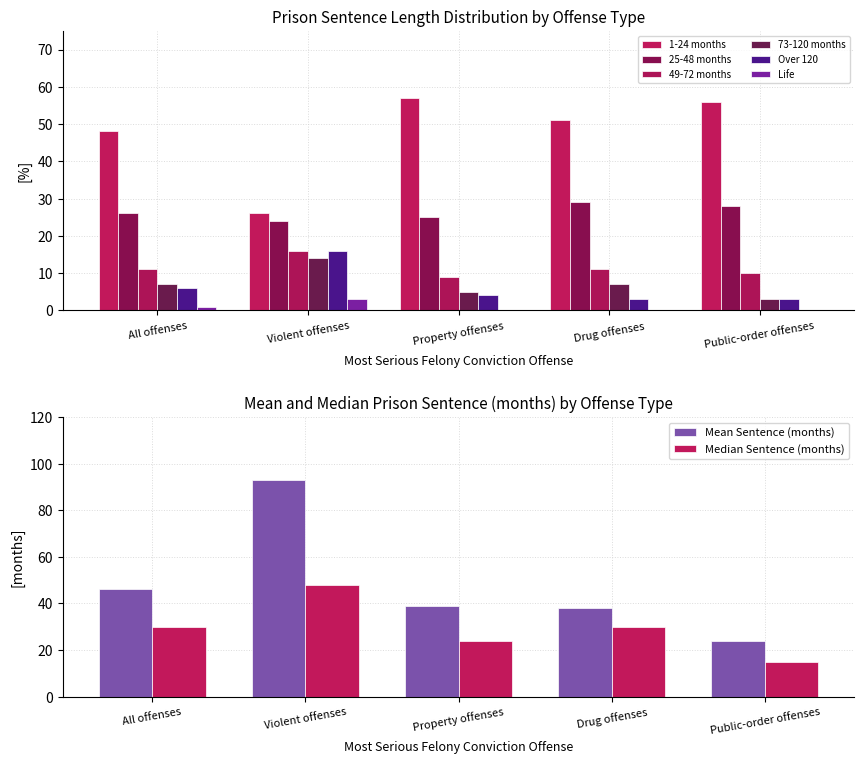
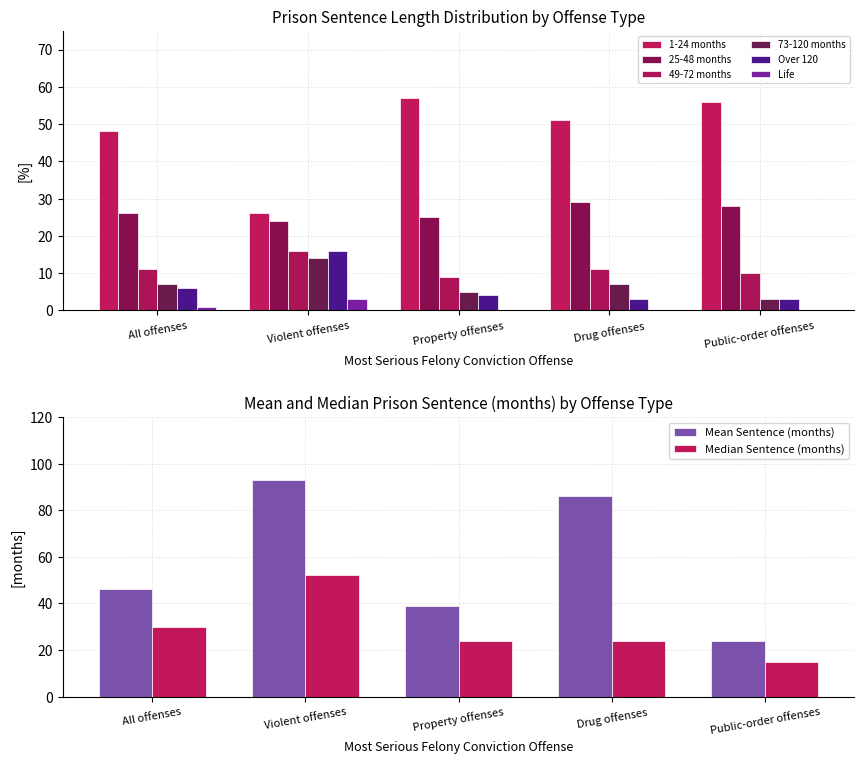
Mean and Median Prison Sentence (months) by Offense Type, Median Sentence (months), Violent offenses: 48 -> 52
Mean and Median Prison Sentence (months) by Offense Type, Mean Sentence (months), Drug offenses: 38 -> 86
Mean and Median Prison Sentence (months) by Offense Type, Median Sentence (months), Drug offenses: 30 -> 24
